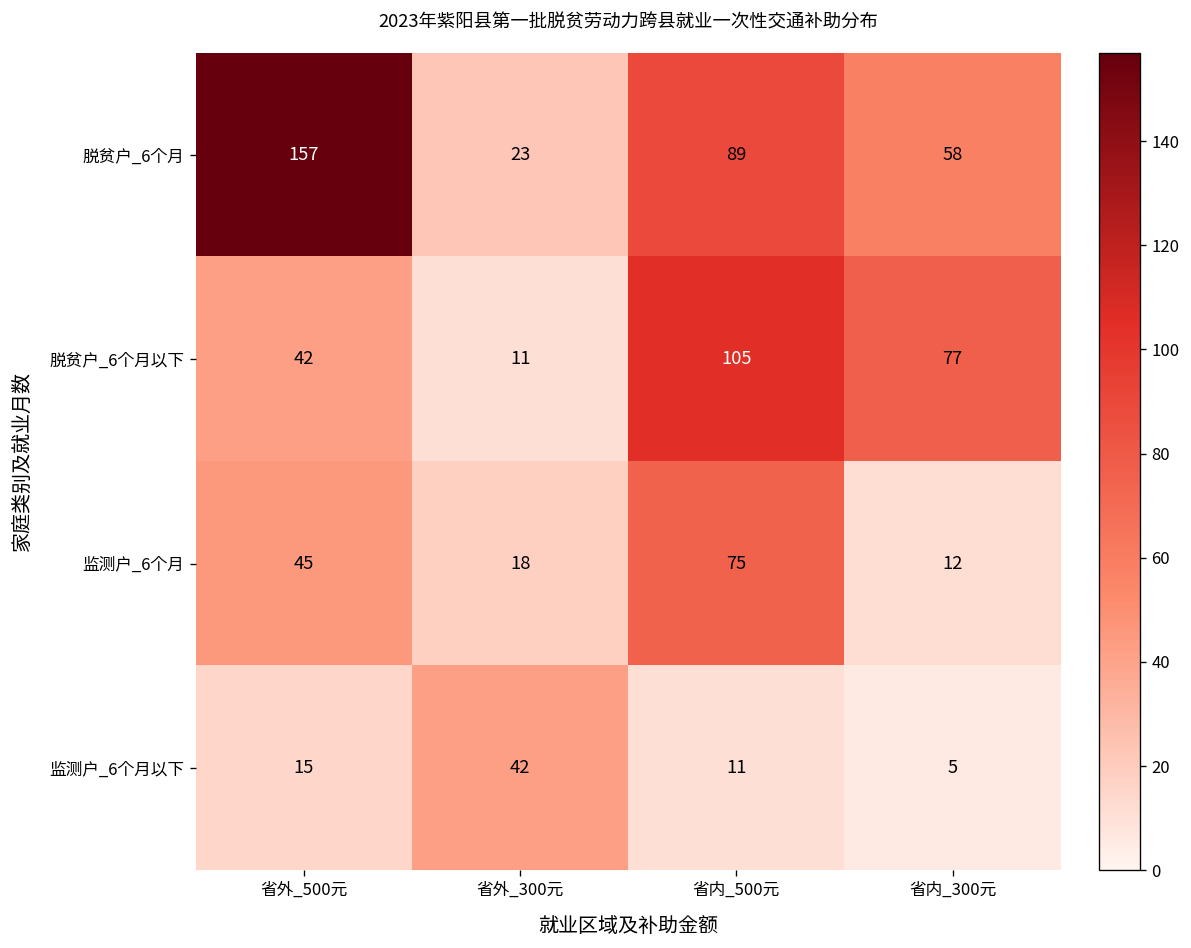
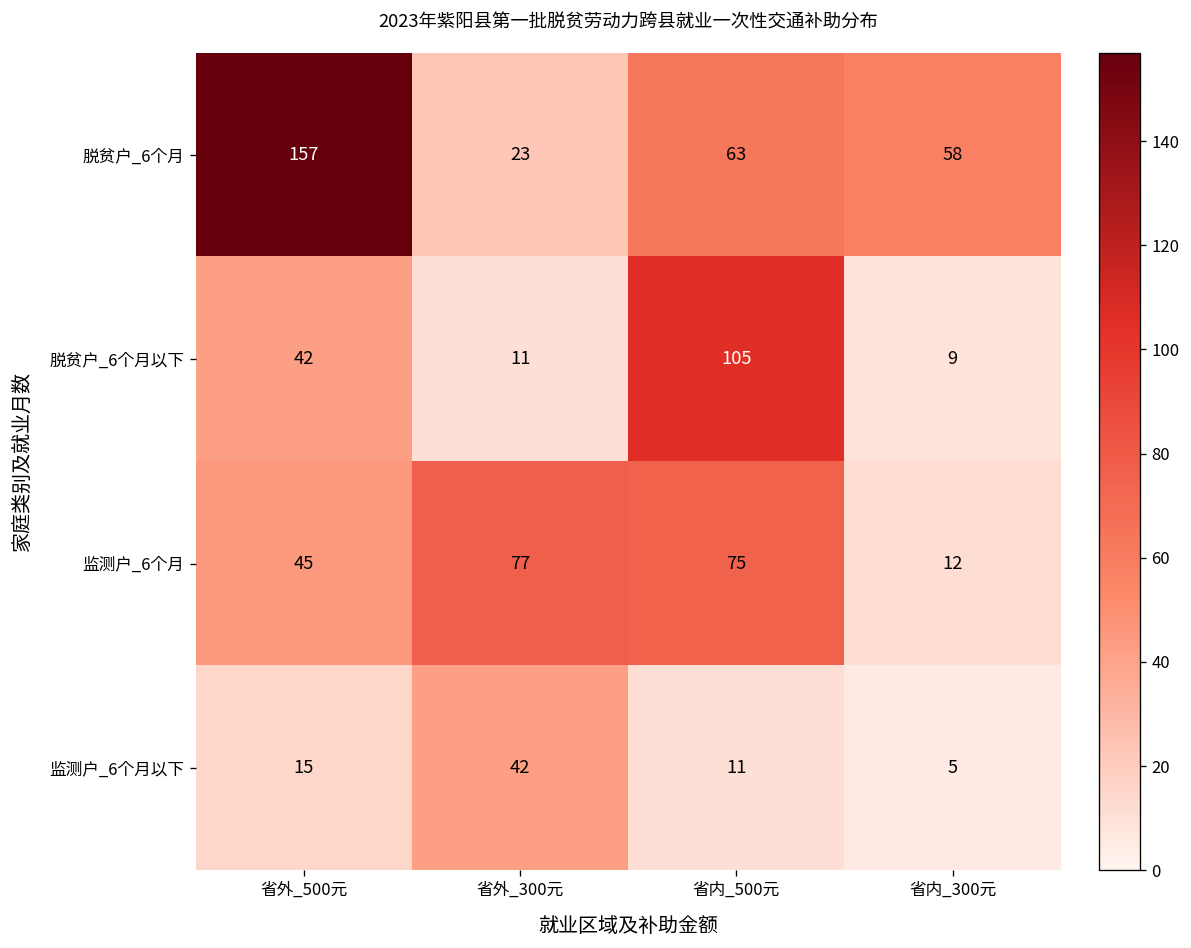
脱贫户_6个月, 省内_500元: 89 -> 63
脱贫户_6个月以下, 省内_300元: 77 -> 9
监测户_6个月, 省外_300元: 18 -> 77
